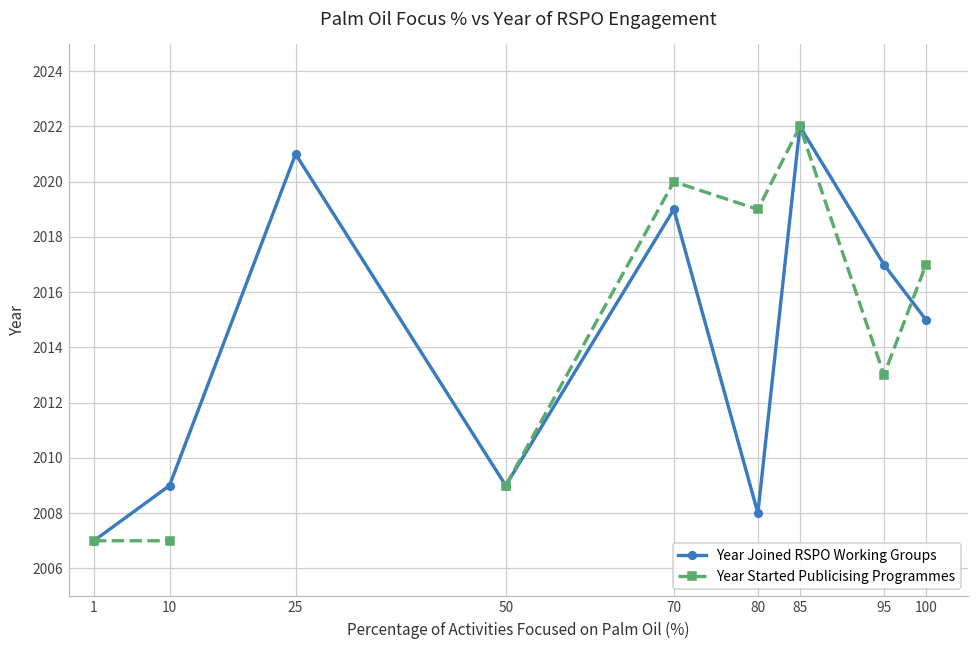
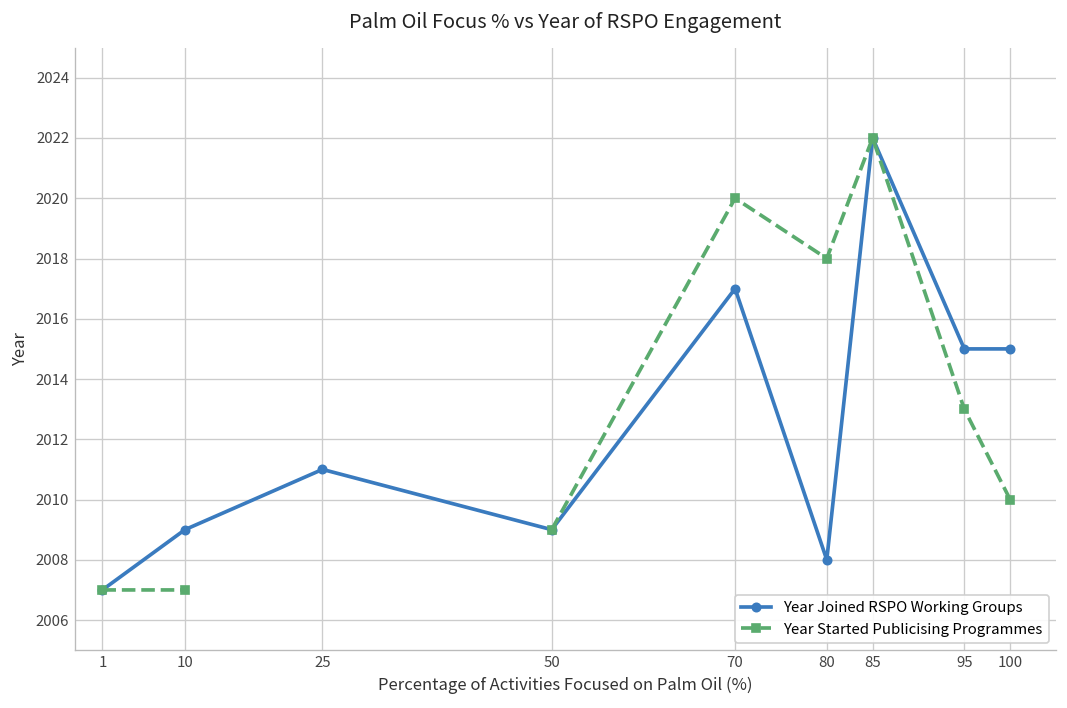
Year Joined RSPO Working Groups, 25: 2021 -> 2011
Year Joined RSPO Working Groups, 70: 2019 -> 2017
Year Started Publicising Programmes, 80: 2019 -> 2018
Year Joined RSPO Working Groups, 95: 2017 -> 2015
Year Started Publicising Programmes, 100: 2017 -> 2010
